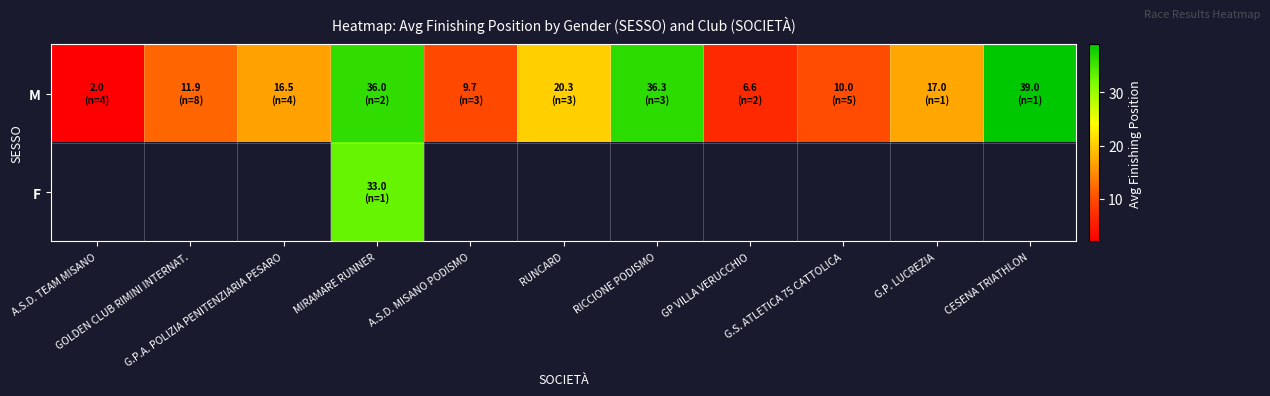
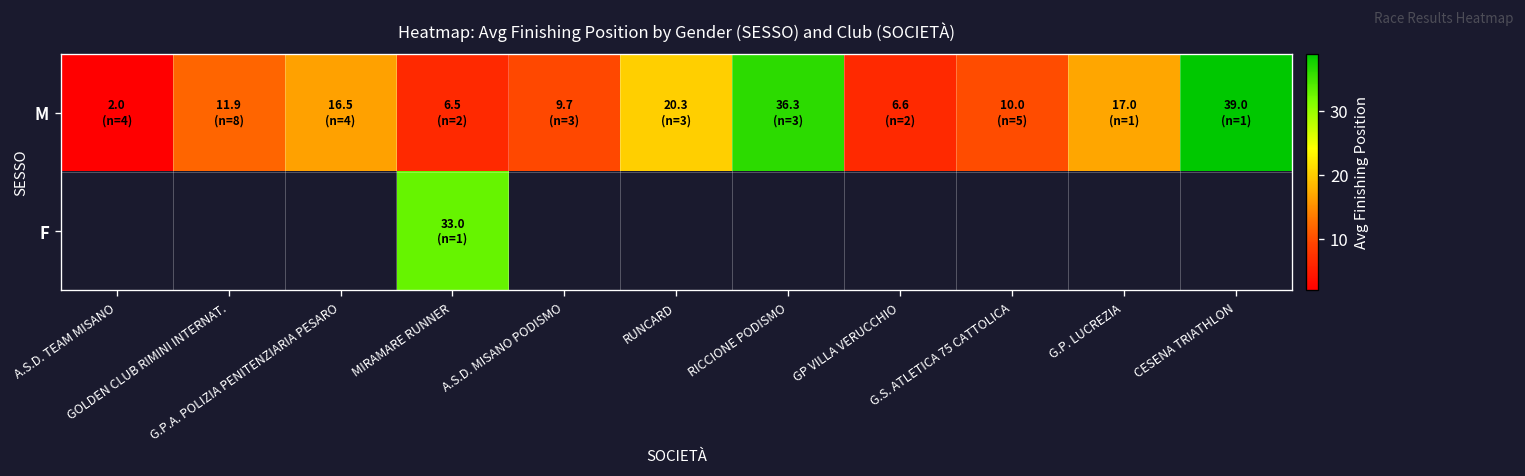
M, MIRAMARE RUNNER: 36.0 -> 6.5
